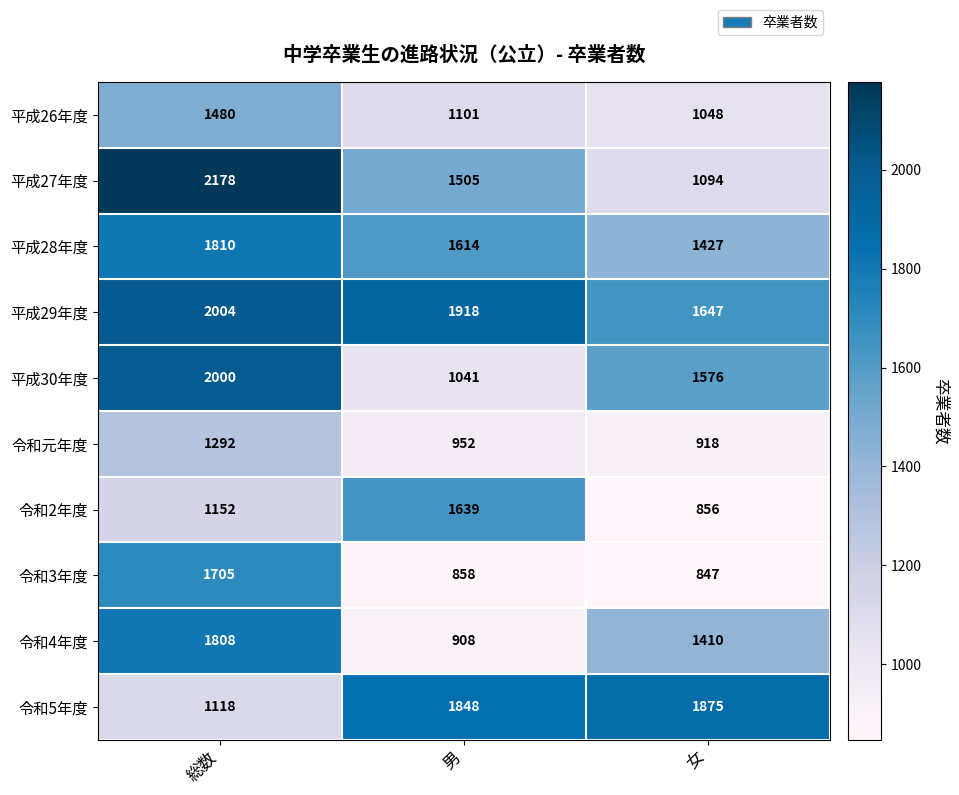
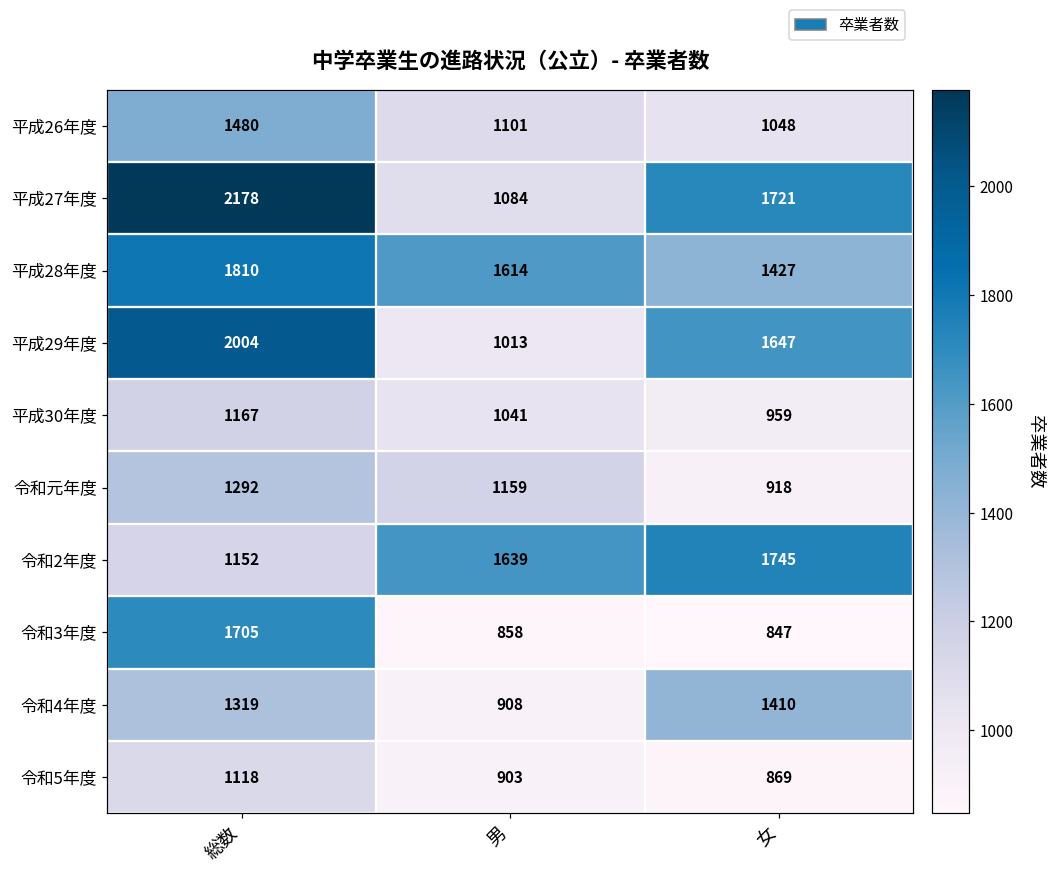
平成27年度, 男: 1505 -> 1084
平成27年度, 女: 1094 -> 1721
平成29年度, 男: 1918 -> 1013
平成30年度, 総数: 2000 -> 1167
平成30年度, 女: 1576 -> 959
令和元年度, 男: 952 -> 1159
令和2年度, 女: 856 -> 1745
令和4年度, 総数: 1808 -> 1319
令和5年度, 男: 1848 -> 903
令和5年度, 女: 1875 -> 869
